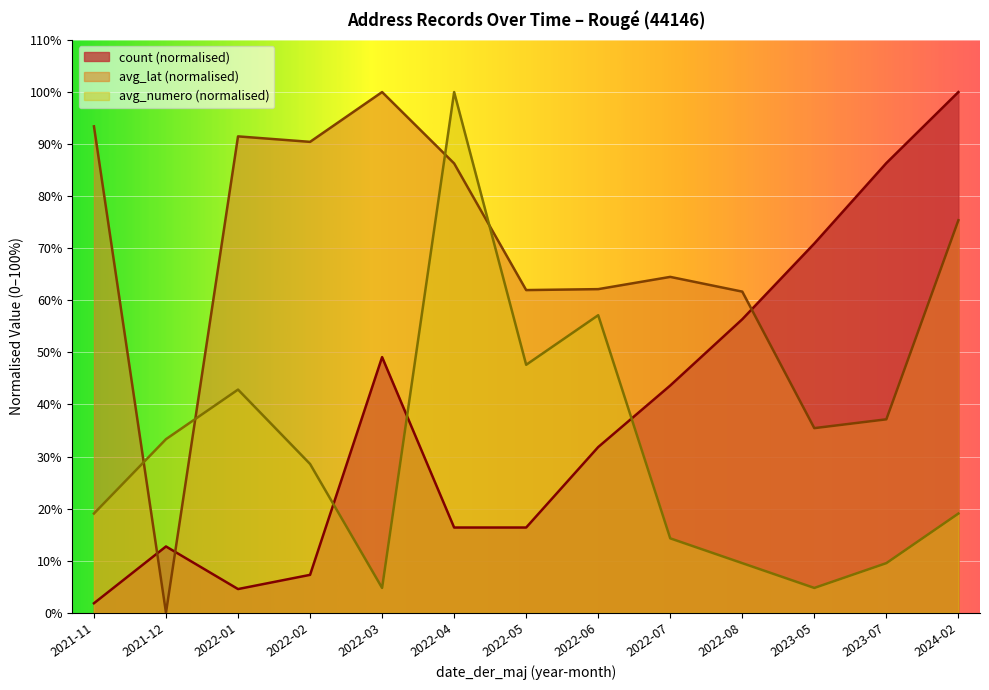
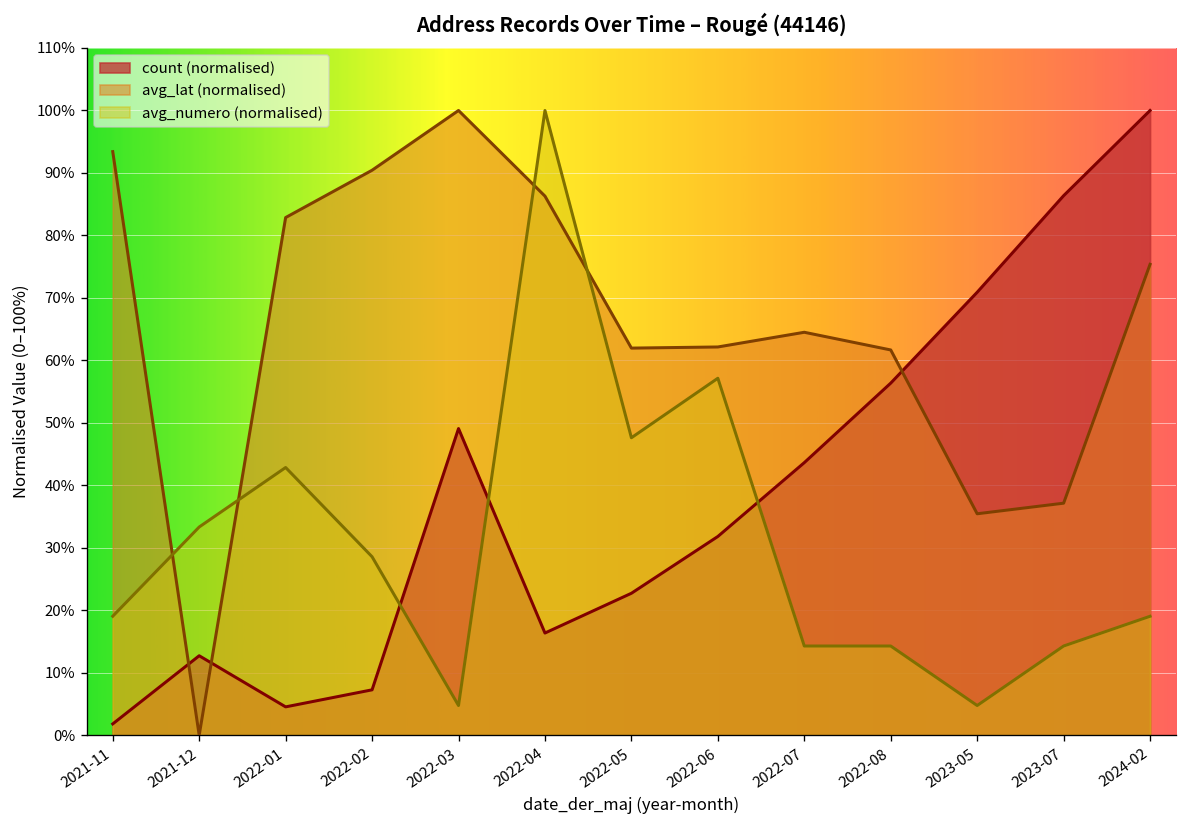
avg_lat (normalised), 2022-01: 91% -> 83%
count (normalised), 2022-05: 16% -> 23%
avg_numero (normalised), 2022-08: 10% -> 14%
avg_numero (normalised), 2023-07: 10% -> 14%
